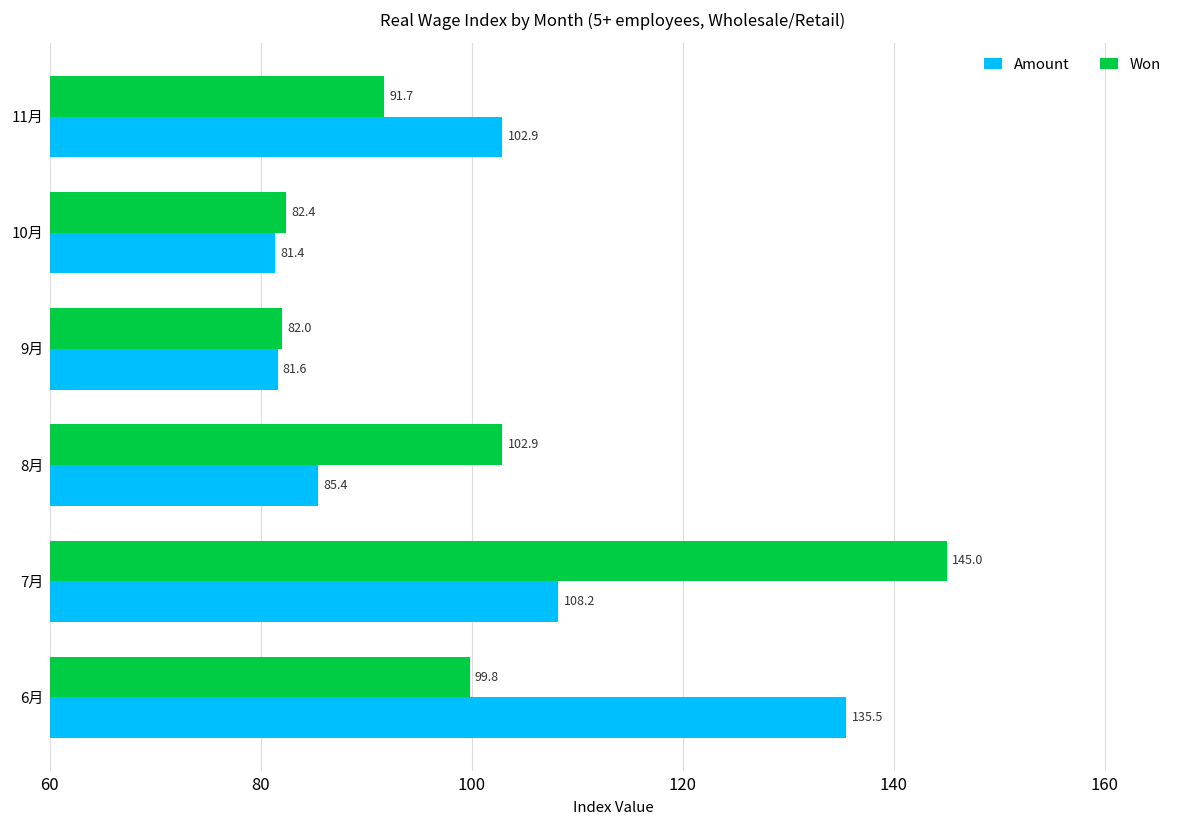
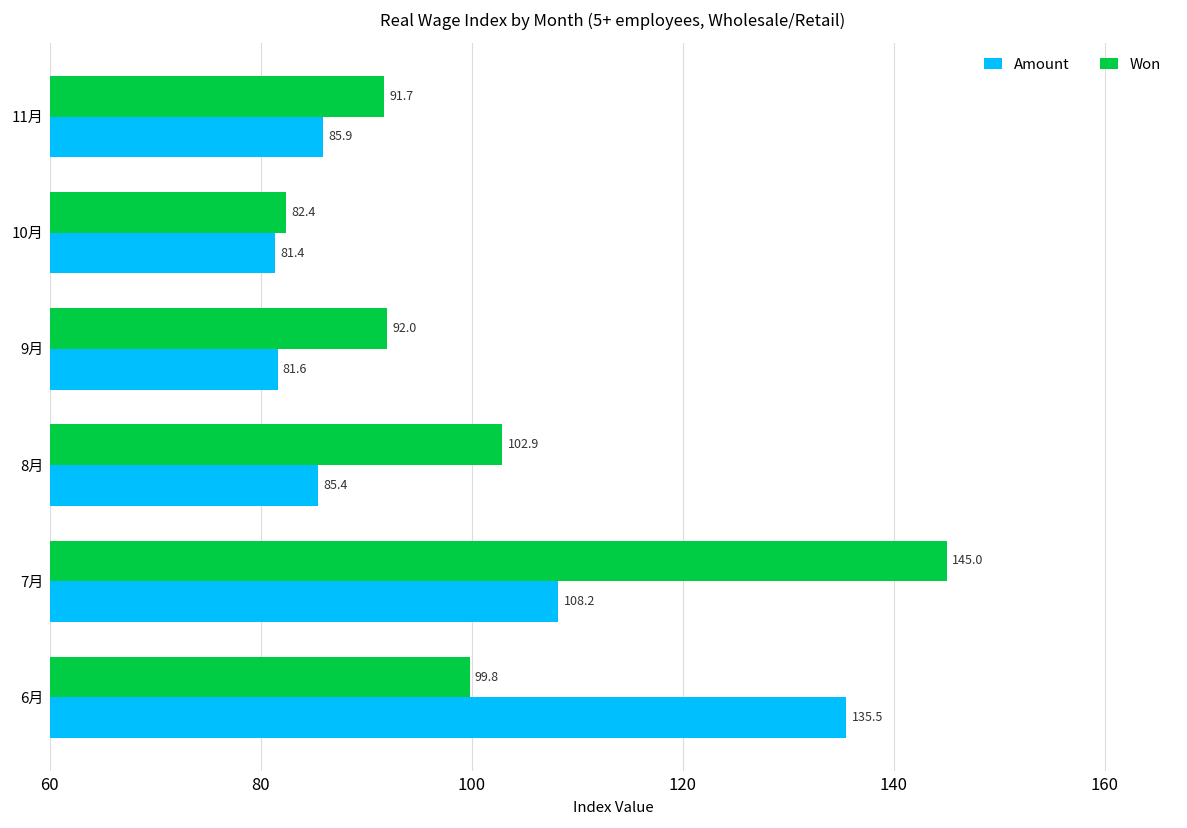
Amount, 11月: 102.9 -> 85.9
Won, 9月: 82.0 -> 92.0
